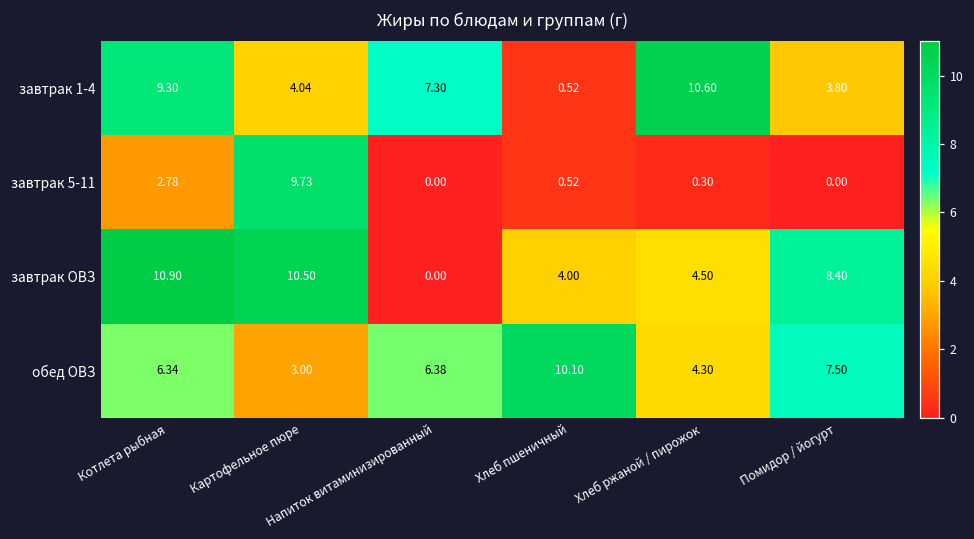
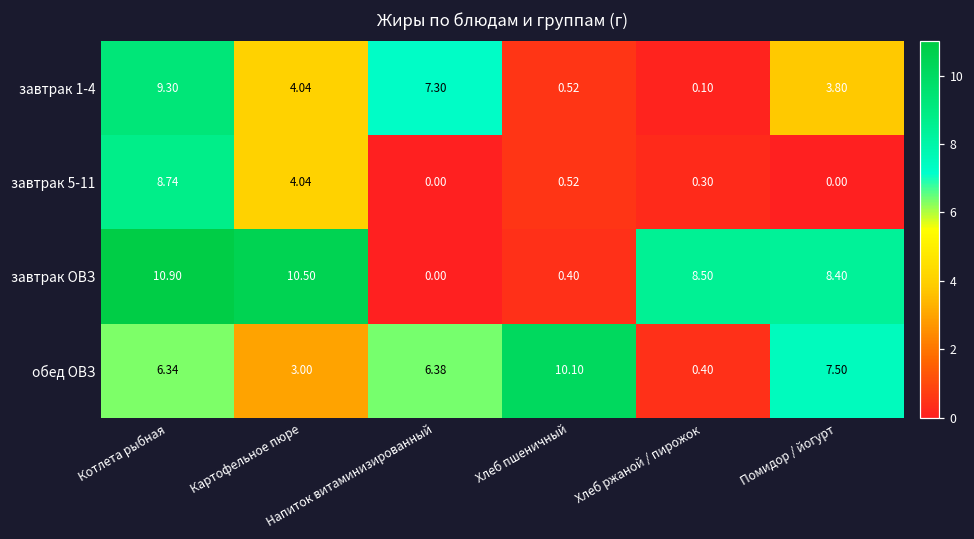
завтрак 1-4, Хлеб ржаной / пирожок: 10.60 -> 0.10
завтрак 5-11, Котлета рыбная: 2.78 -> 8.74
завтрак 5-11, Картофельное пюре: 9.73 -> 4.04
завтрак ОВЗ, Хлеб пшеничный: 4.00 -> 0.40
завтрак ОВЗ, Хлеб ржаной / пирожок: 4.50 -> 8.50
обед ОВЗ, Хлеб ржаной / пирожок: 4.30 -> 0.40
